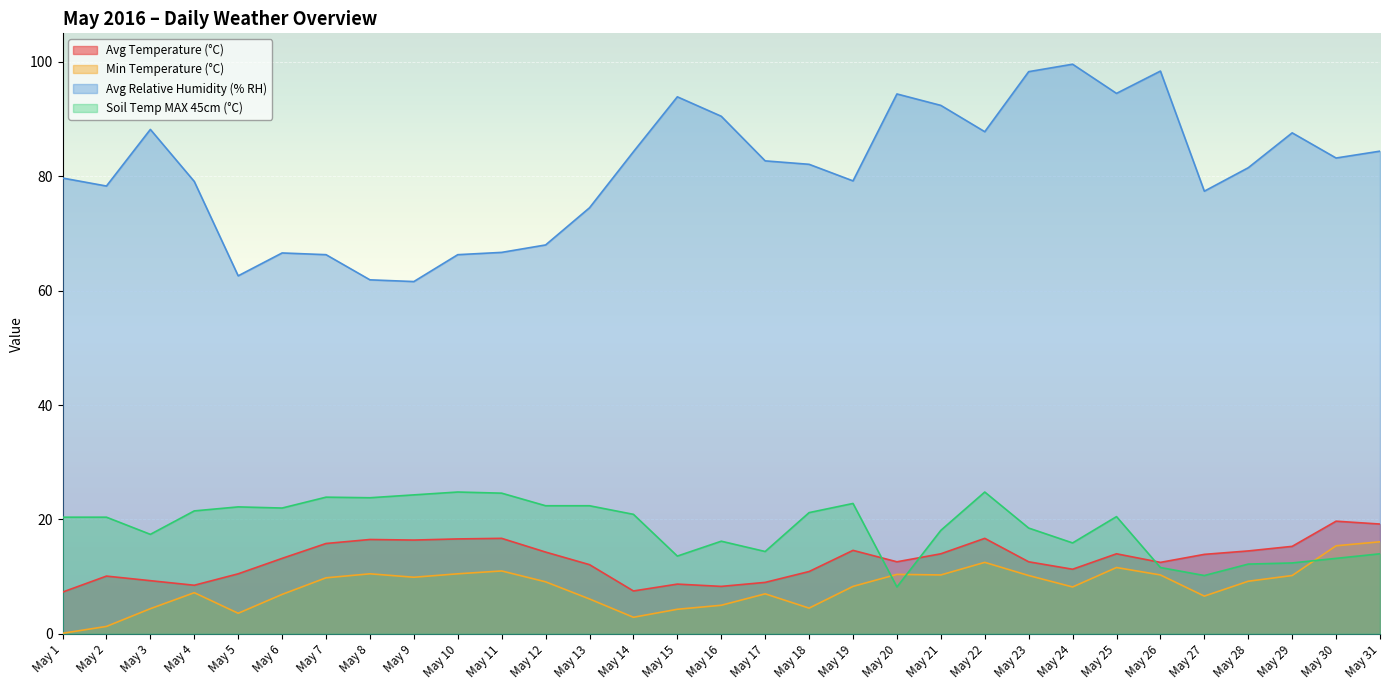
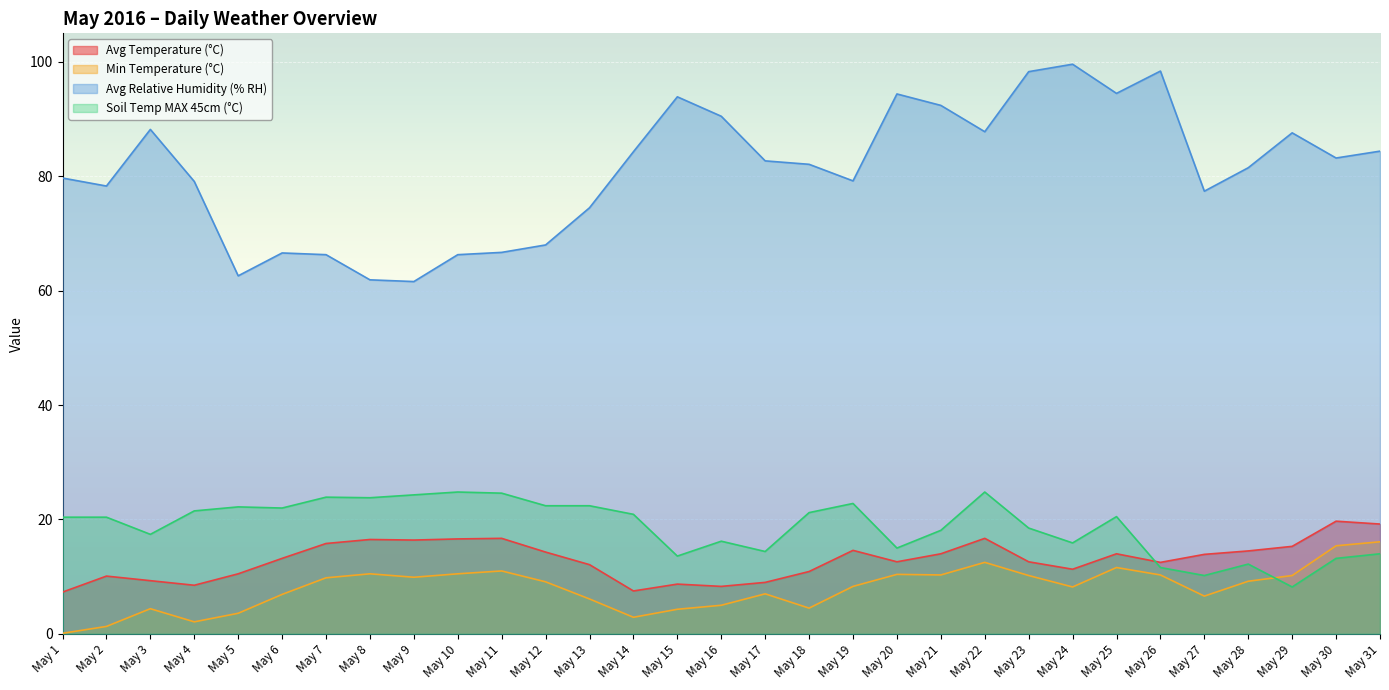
Min Temperature (°C), May 4: 7 -> 2
Soil Temp MAX 45cm (°C), May 20: 8 -> 15
Soil Temp MAX 45cm (°C), May 29: 12 -> 8
